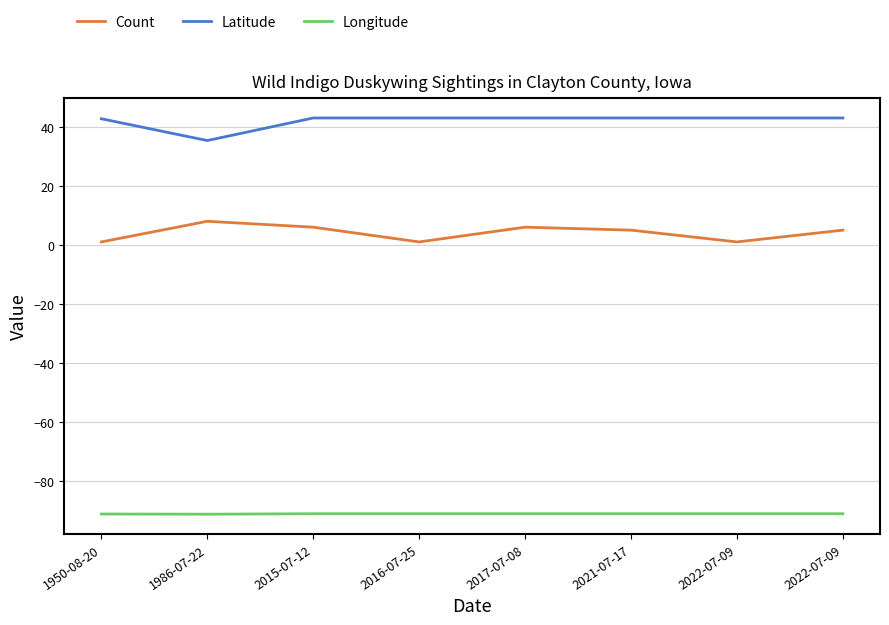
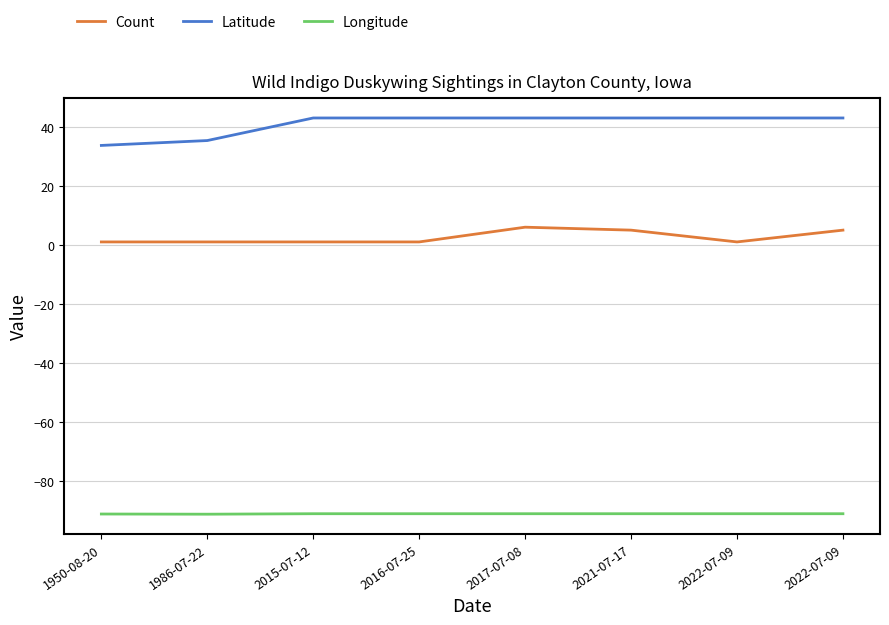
Latitude, 1950-08-20: 43 -> 34
Count, 1986-07-22: 8 -> 1
Count, 2015-07-12: 6 -> 1
